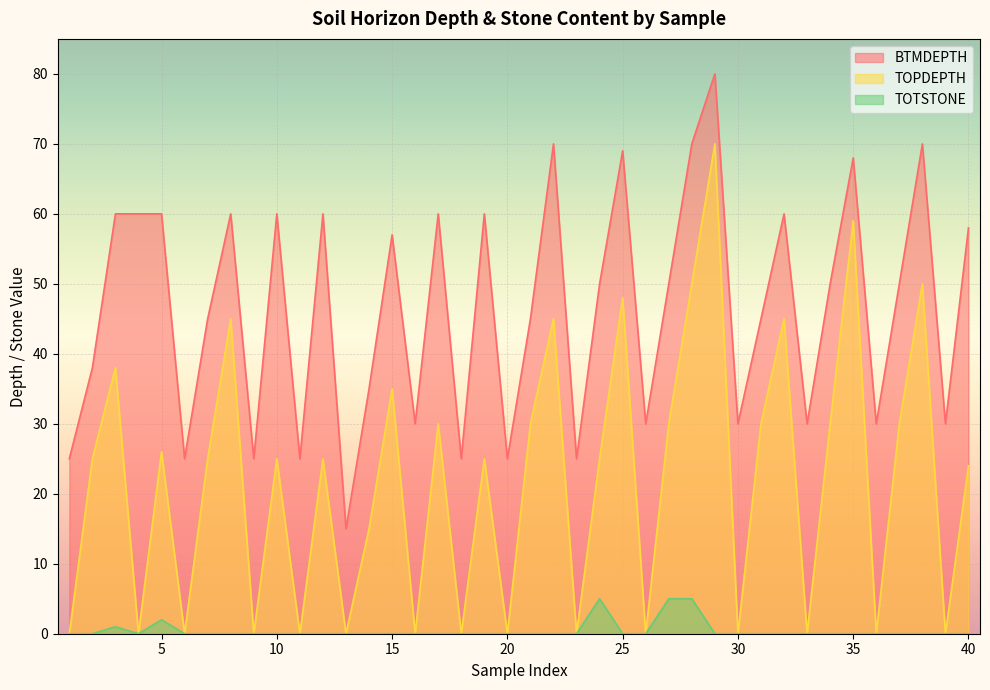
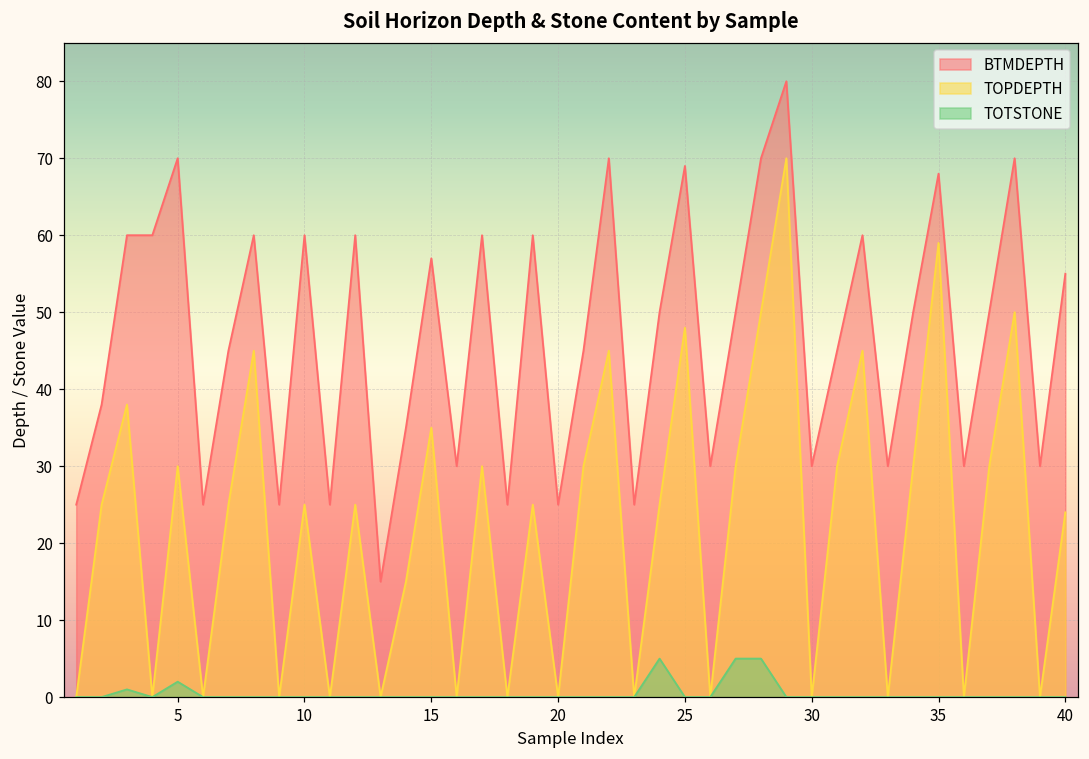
BTMDEPTH, 5: 60 -> 70
TOPDEPTH, 5: 26 -> 30
BTMDEPTH, 40: 58 -> 55
